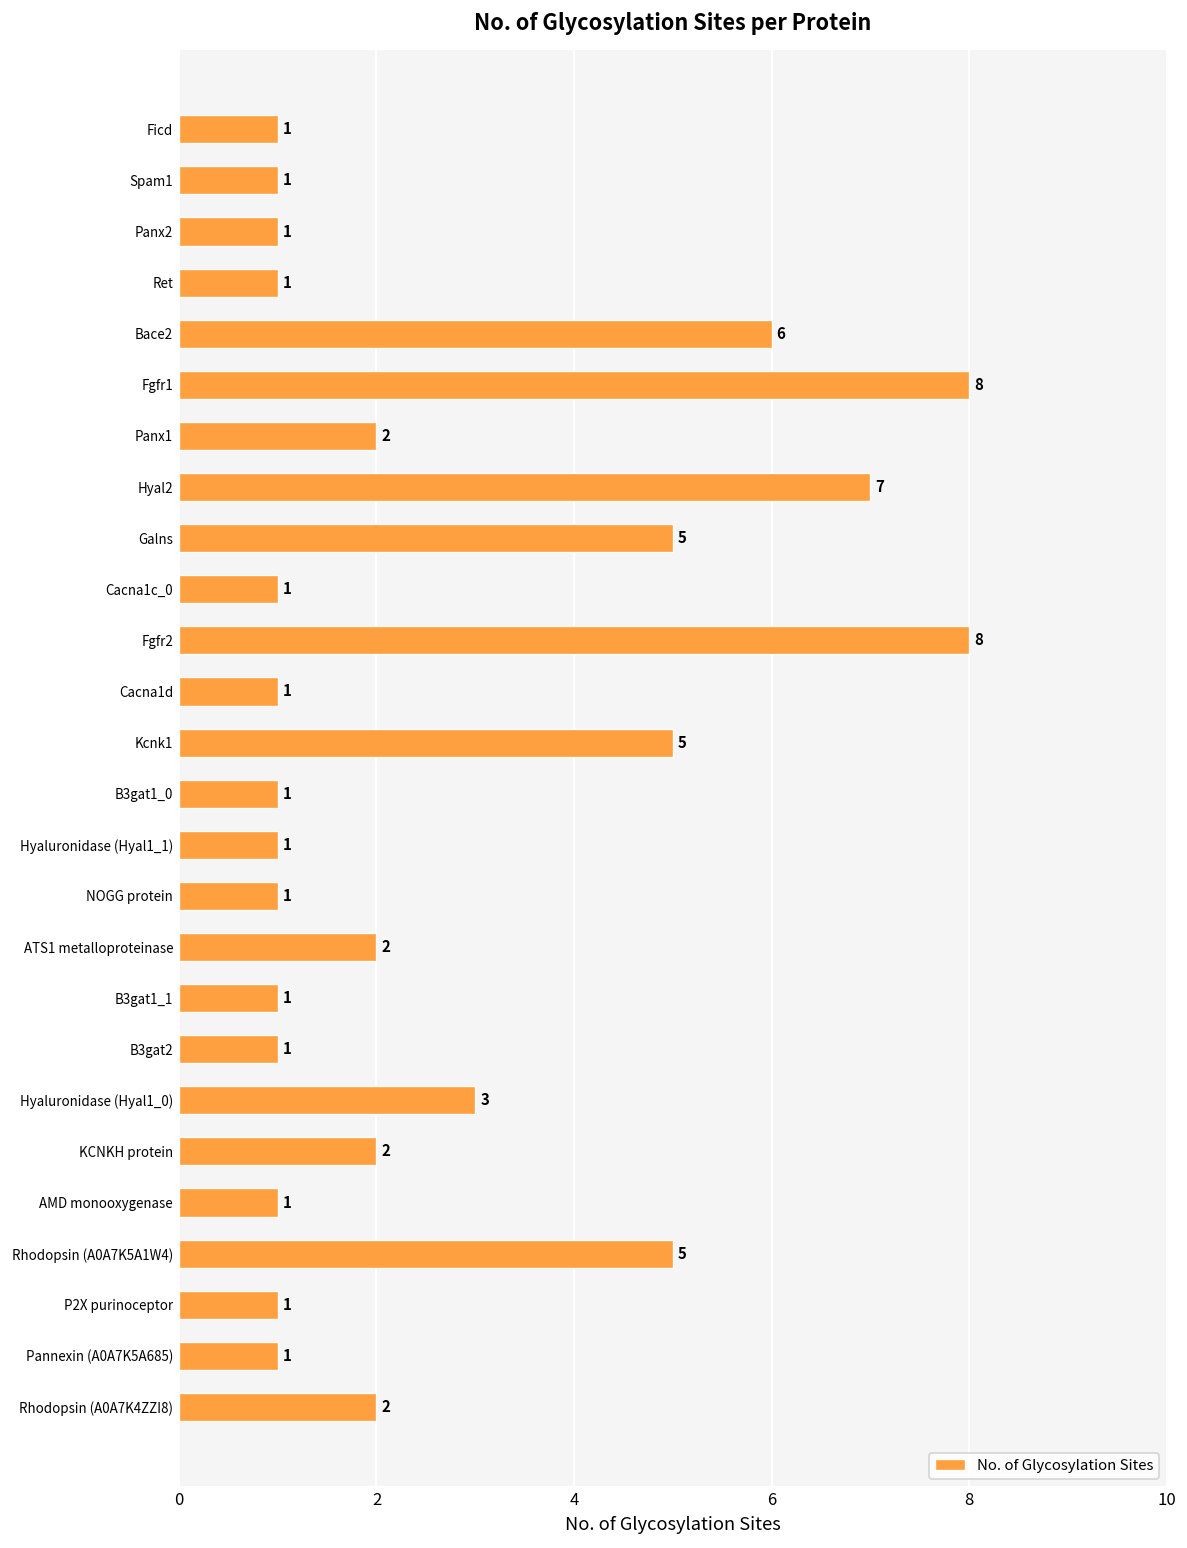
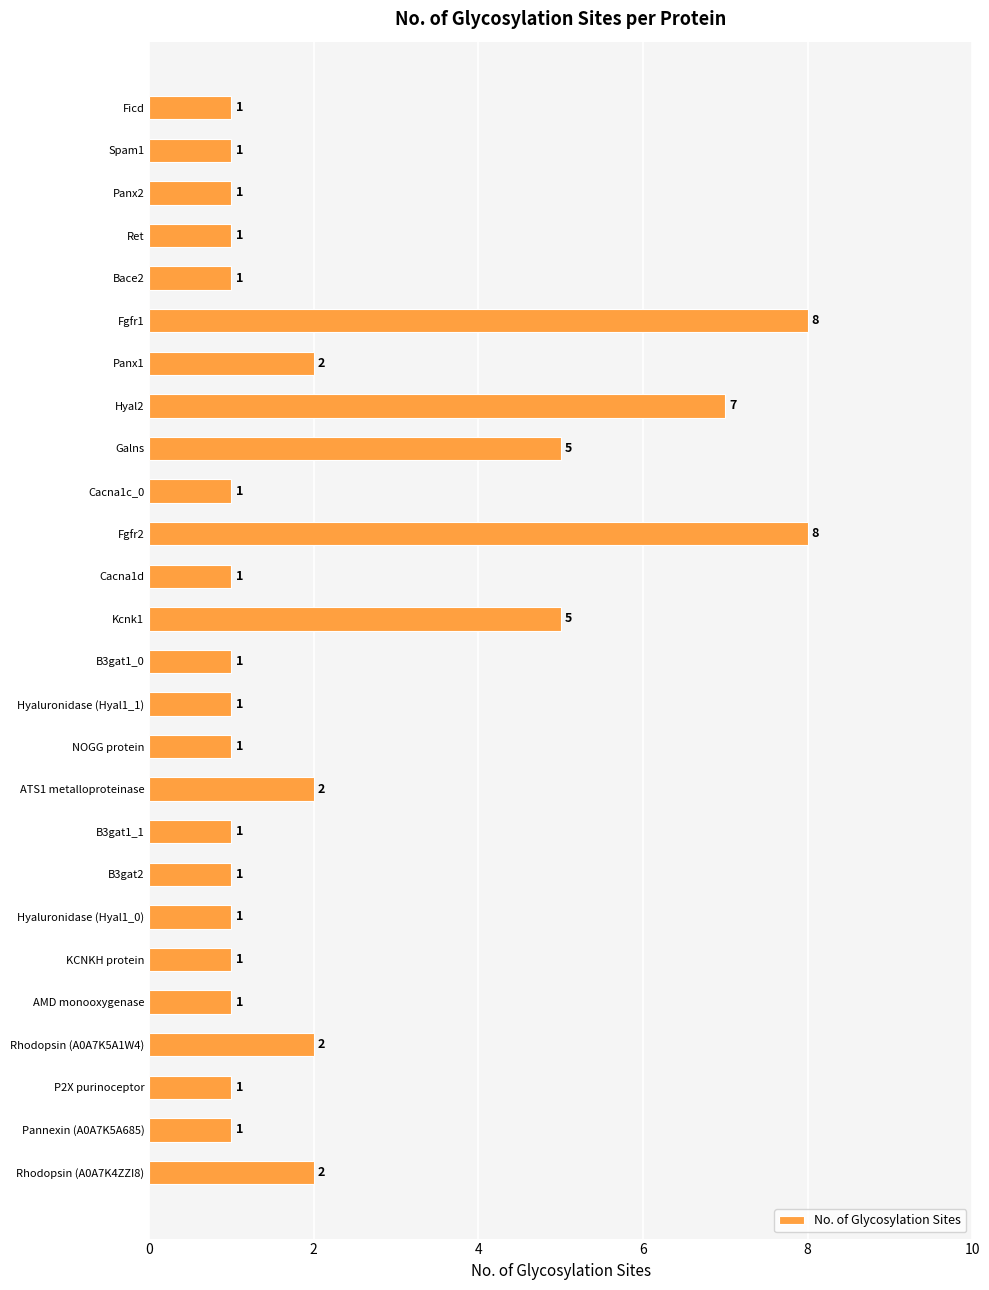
Bace2: 6 -> 1
Hyaluronidase (Hyal1_0): 3 -> 1
KCNKH protein: 2 -> 1
Rhodopsin (A0A7K5A1W4): 5 -> 2
